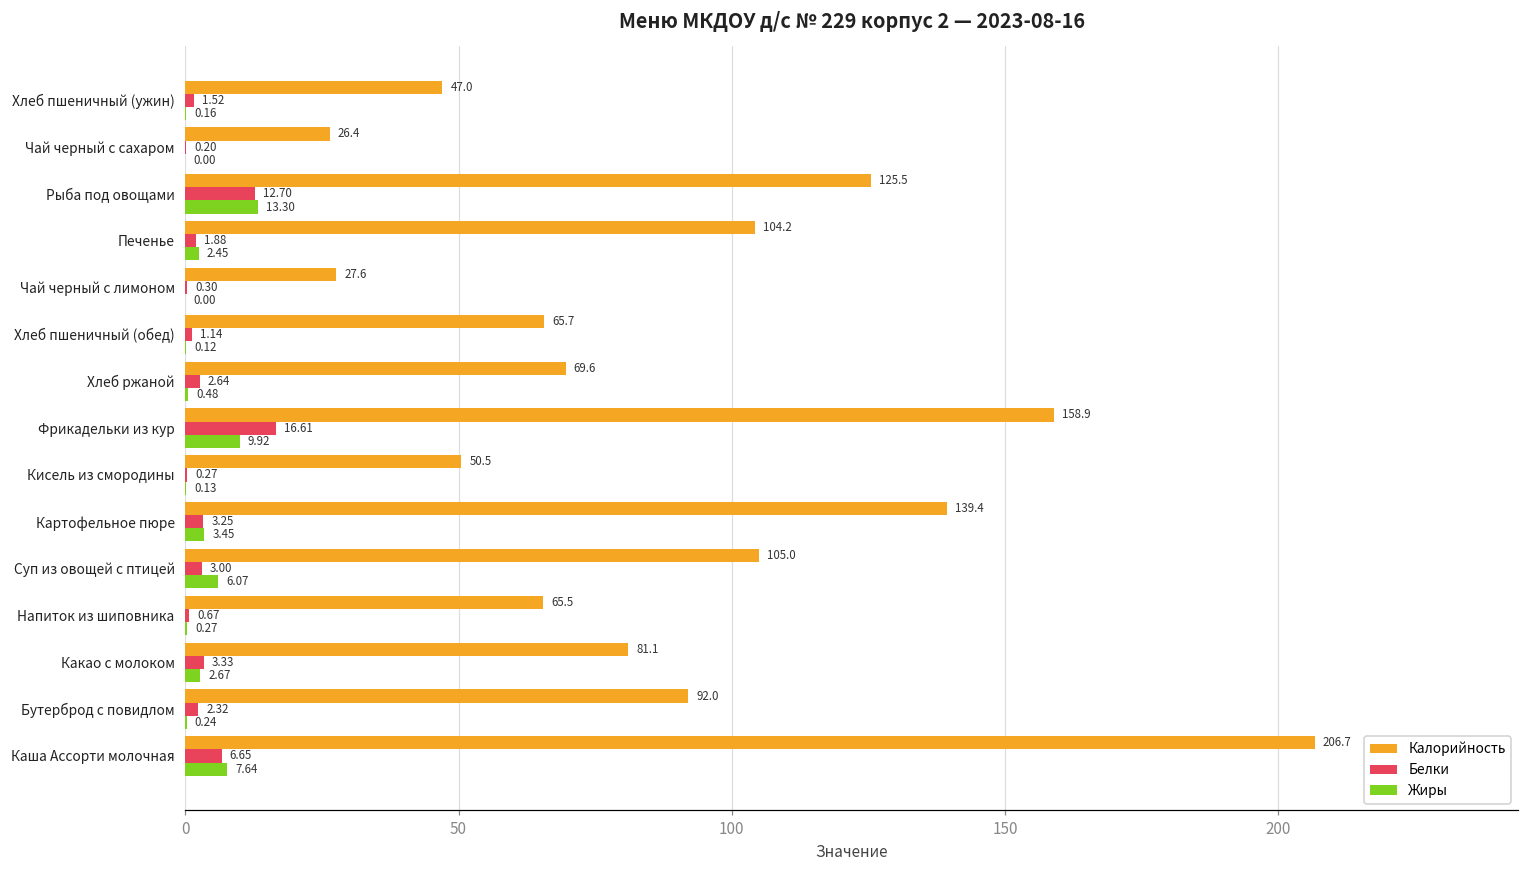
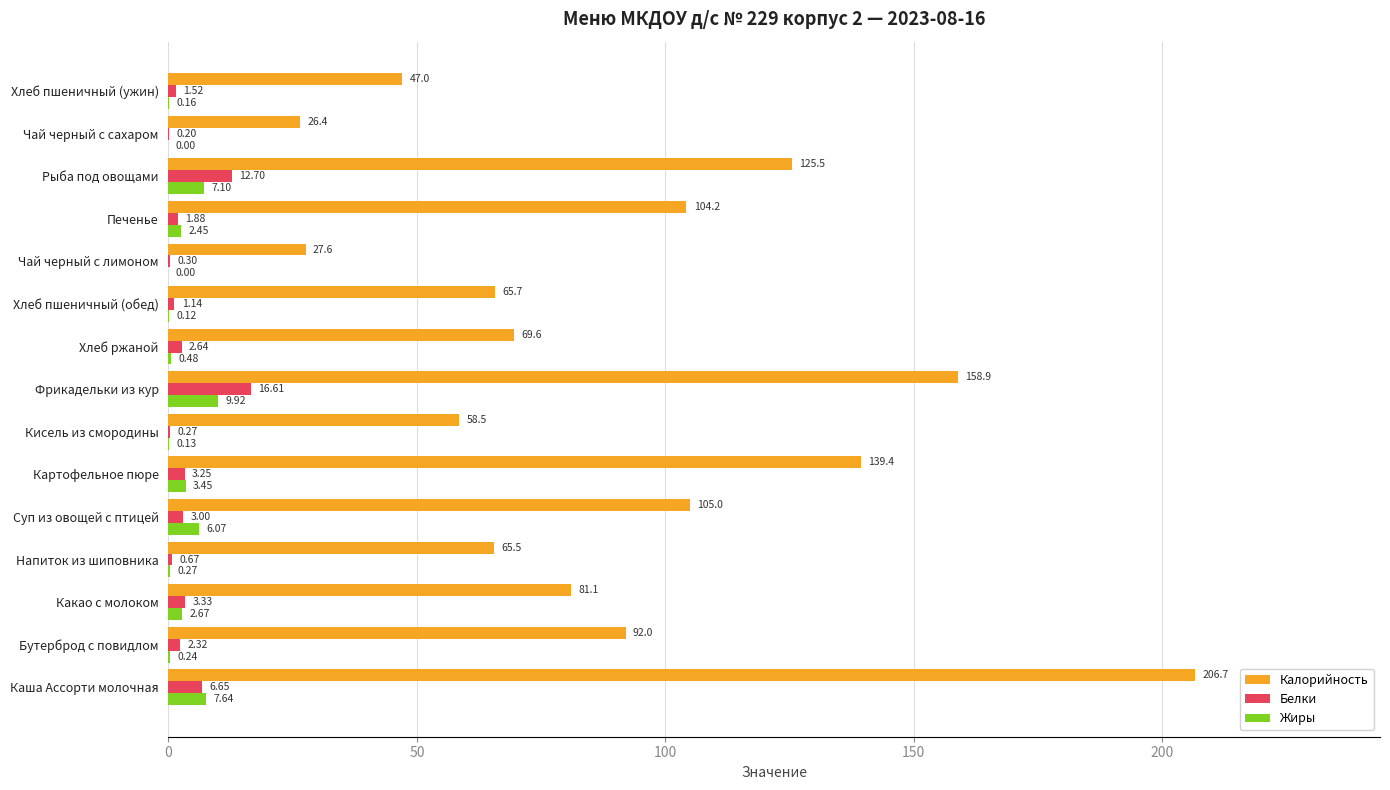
Жиры, Рыба под овощами: 13.30 -> 7.10
Калорийность, Кисель из смородины: 50.5 -> 58.5
